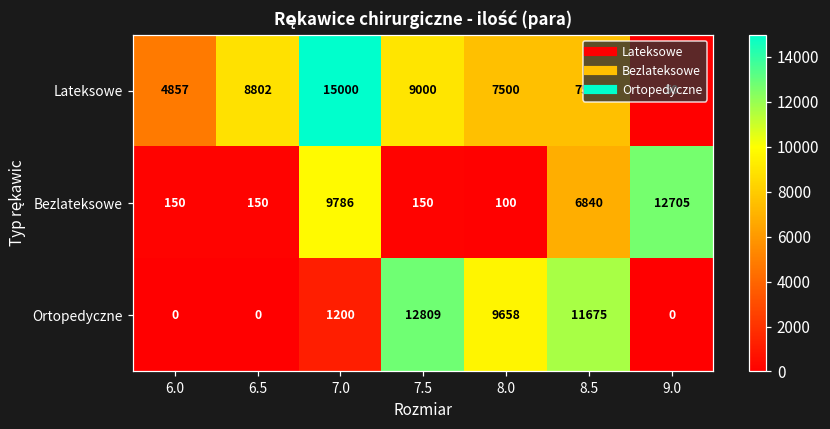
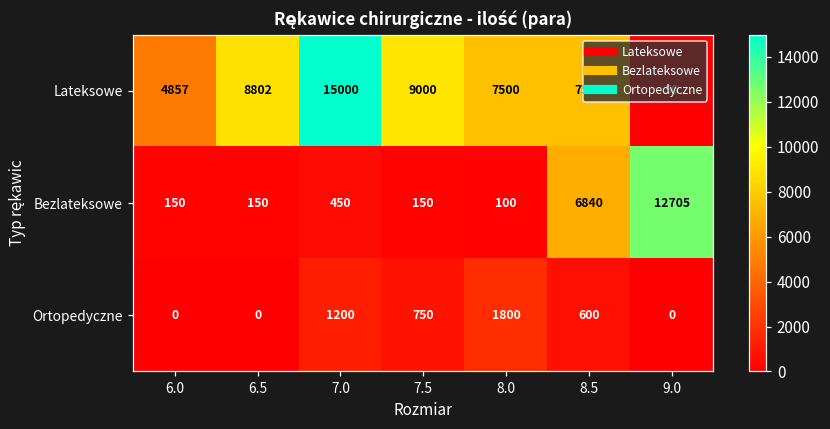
Bezlateksowe, 7.0: 9786 -> 450
Ortopedyczne, 7.5: 12809 -> 750
Ortopedyczne, 8.0: 9658 -> 1800
Ortopedyczne, 8.5: 11675 -> 600
